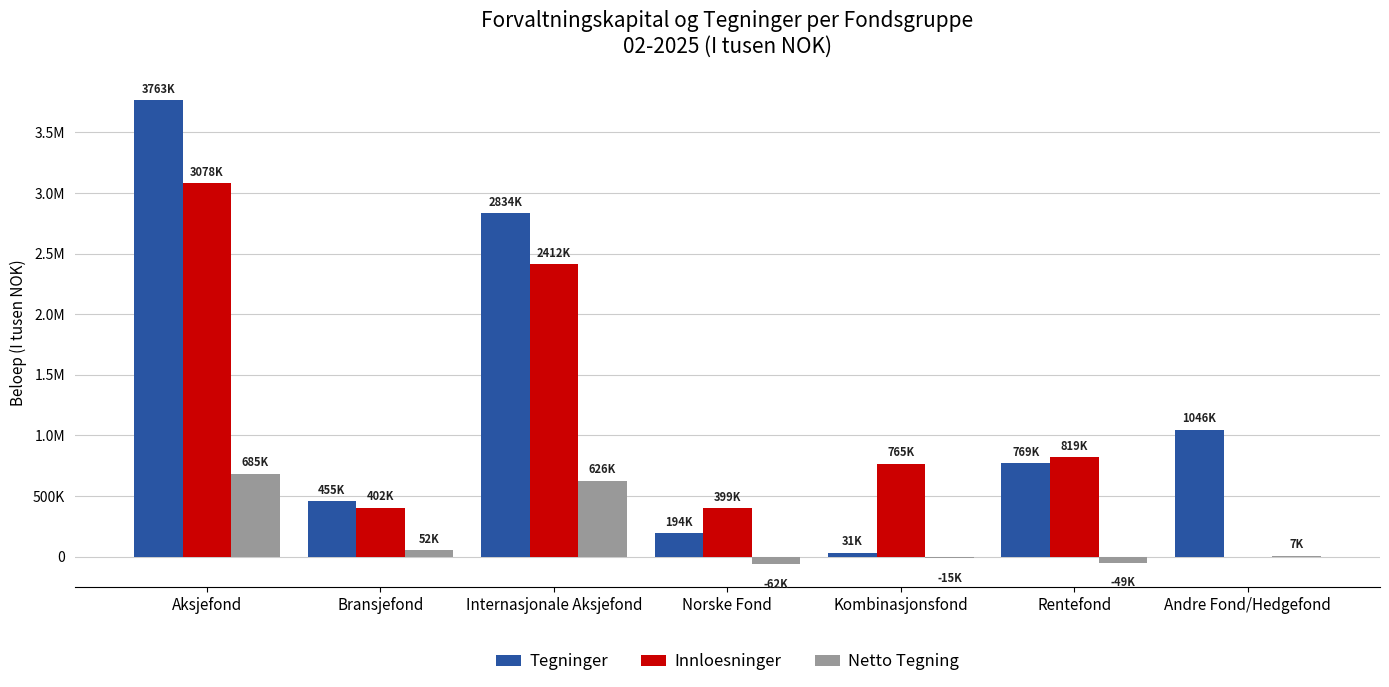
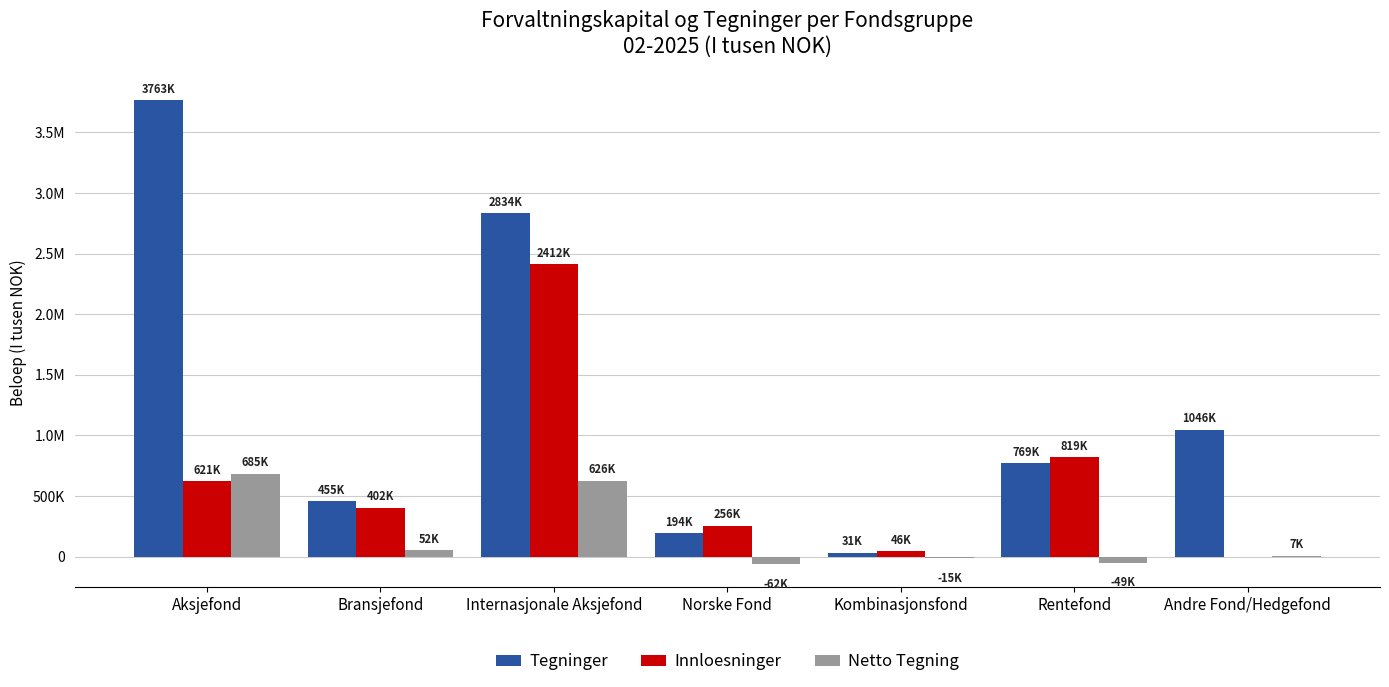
Innloesninger, Aksjefond: 3078K -> 621K
Innloesninger, Norske Fond: 399K -> 256K
Innloesninger, Kombinasjonsfond: 765K -> 46K
